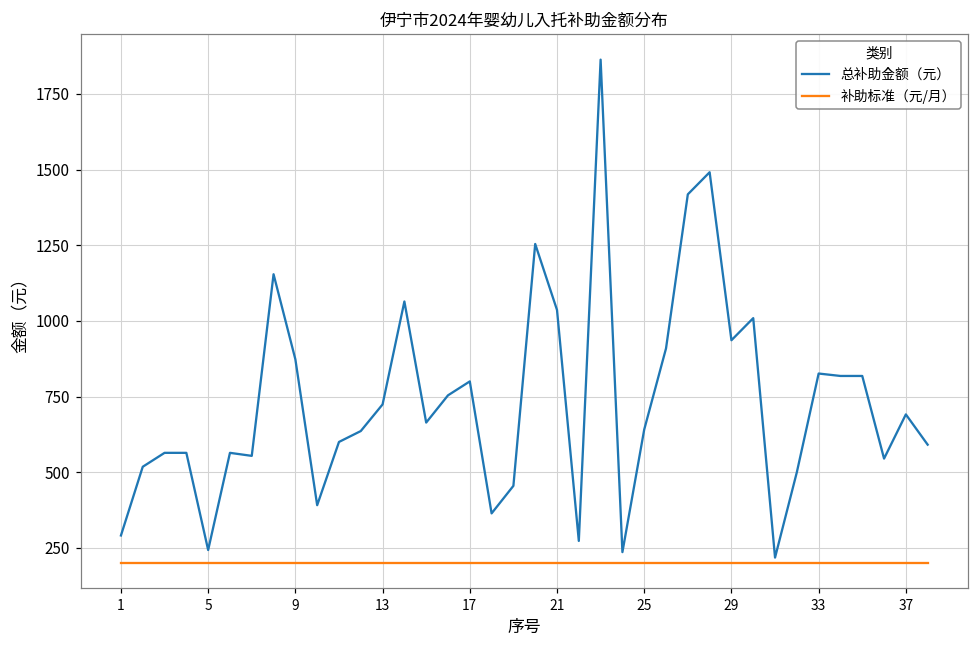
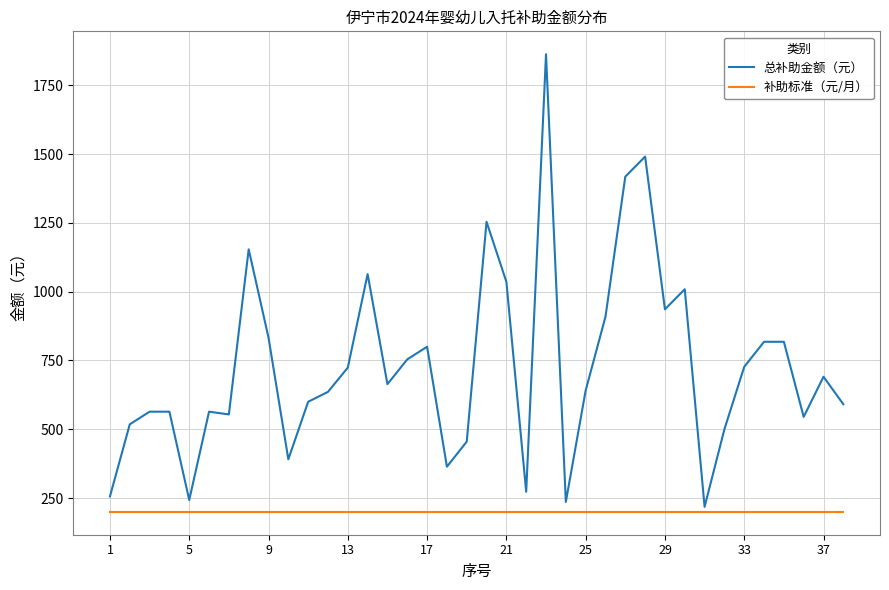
总补助金额（元）, 1: 290 -> 260
总补助金额（元）, 9: 870 -> 830
总补助金额（元）, 33: 830 -> 730
